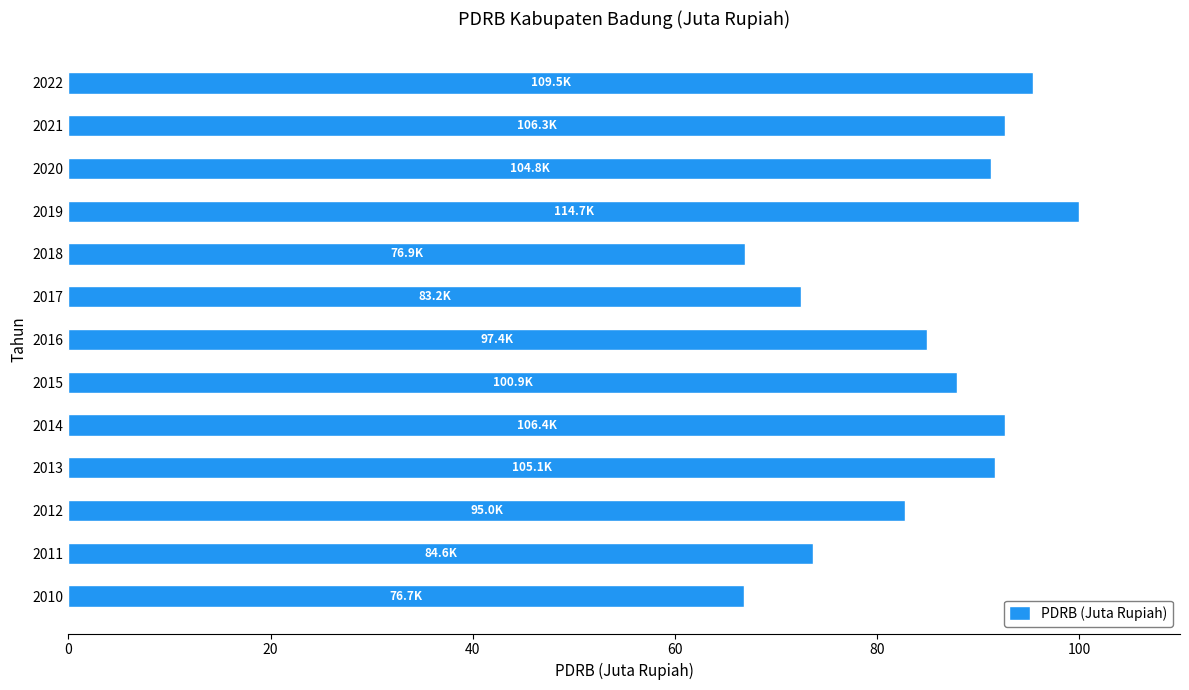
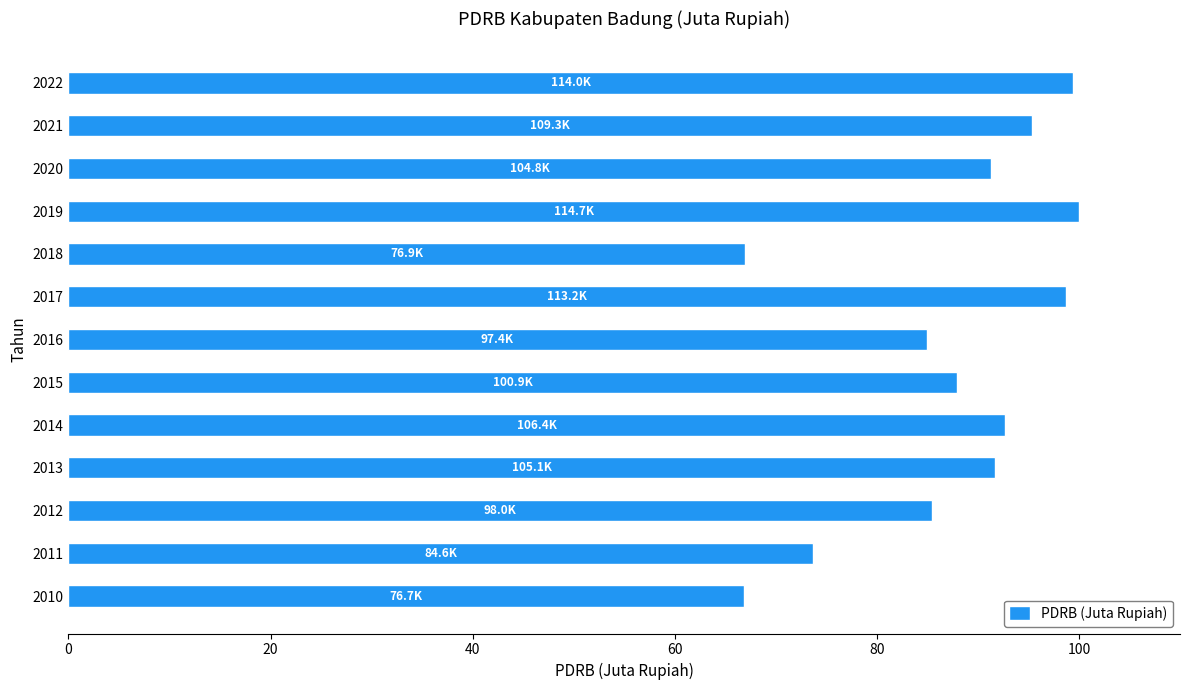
2022: 109.5K -> 114.0K
2021: 106.3K -> 109.3K
2017: 83.2K -> 113.2K
2012: 95.0K -> 98.0K
